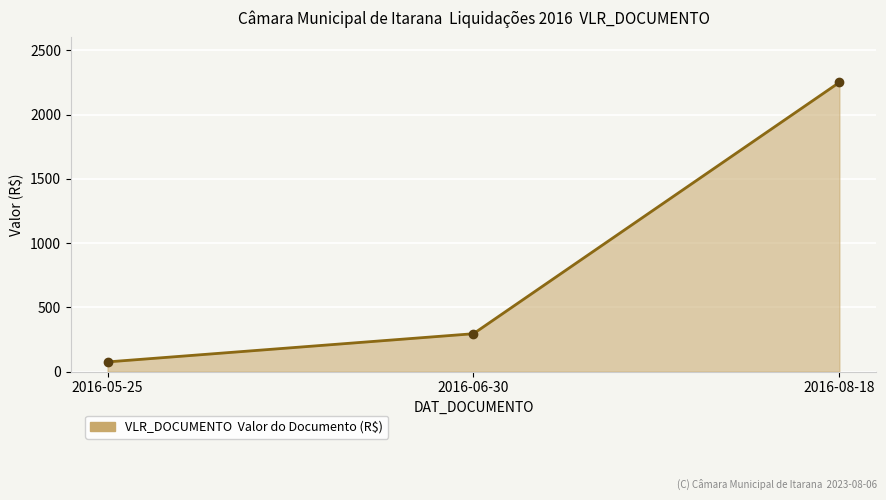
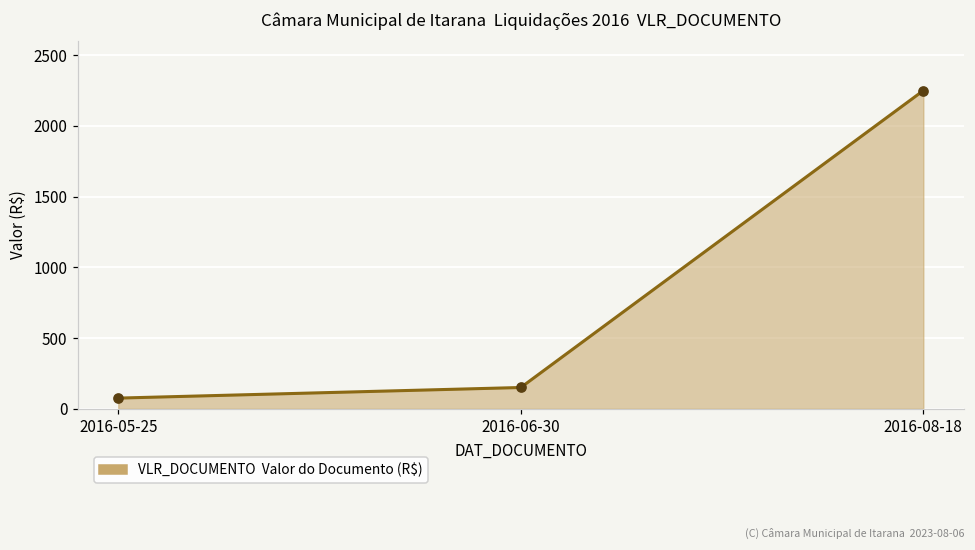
2016-06-30: 290 -> 150
